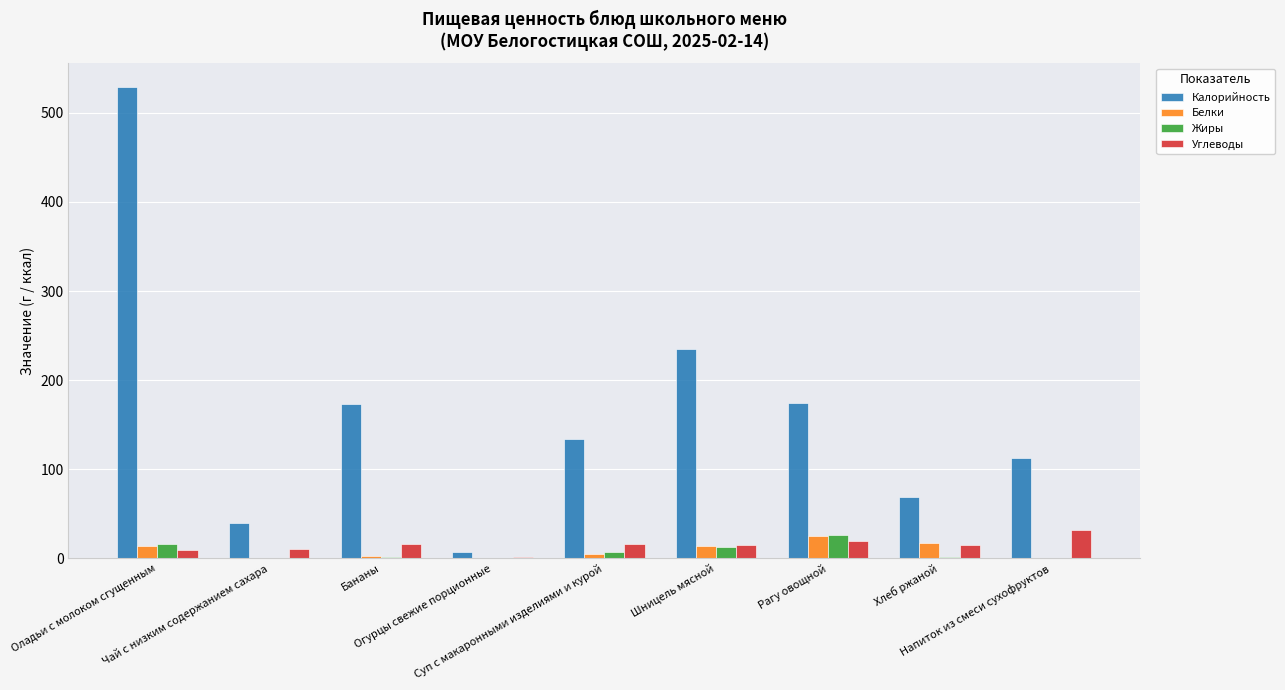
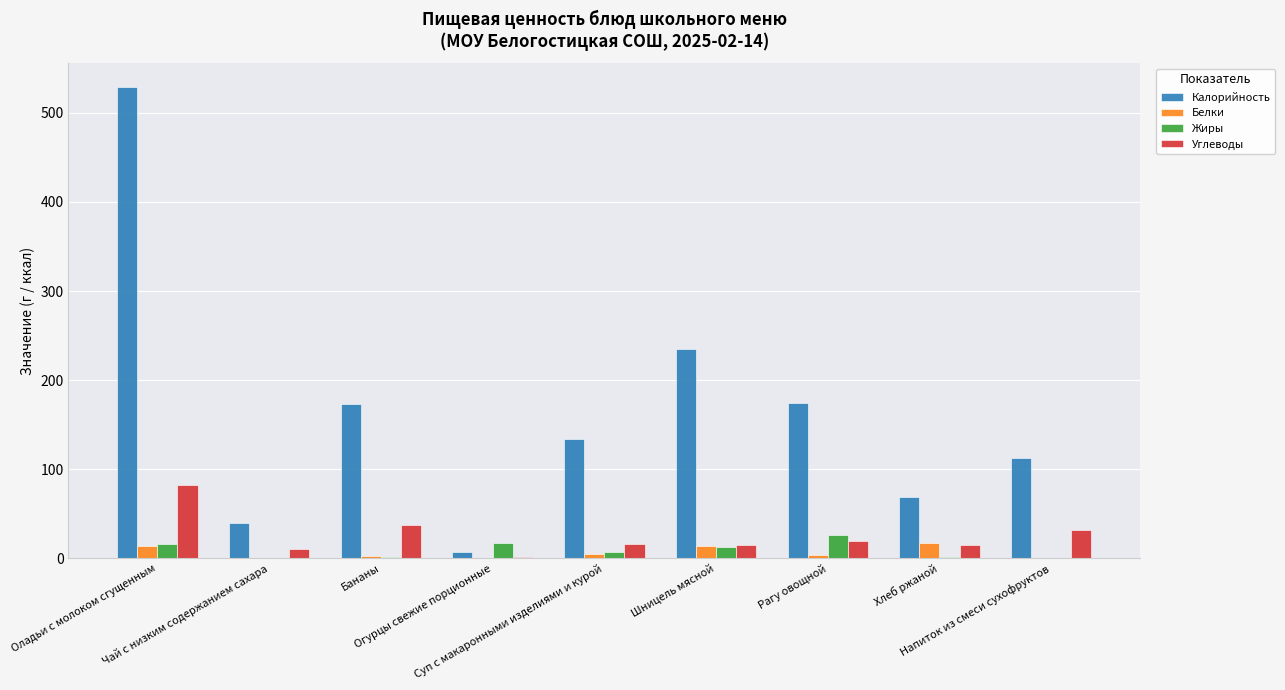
Углеводы, Оладьи с молоком сгущенным: 10 -> 80
Углеводы, Бананы: 20 -> 40
Жиры, Огурцы свежие порционные: 0 -> 20
Белки, Рагу овощной: 20 -> 0
